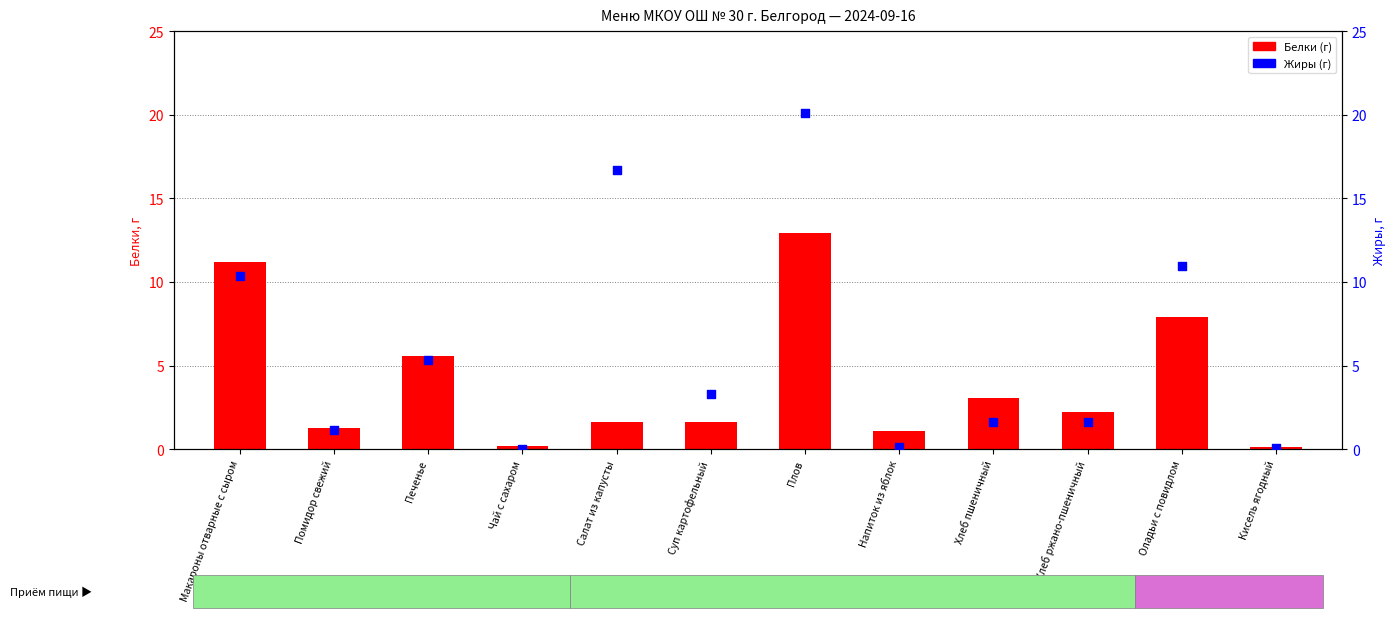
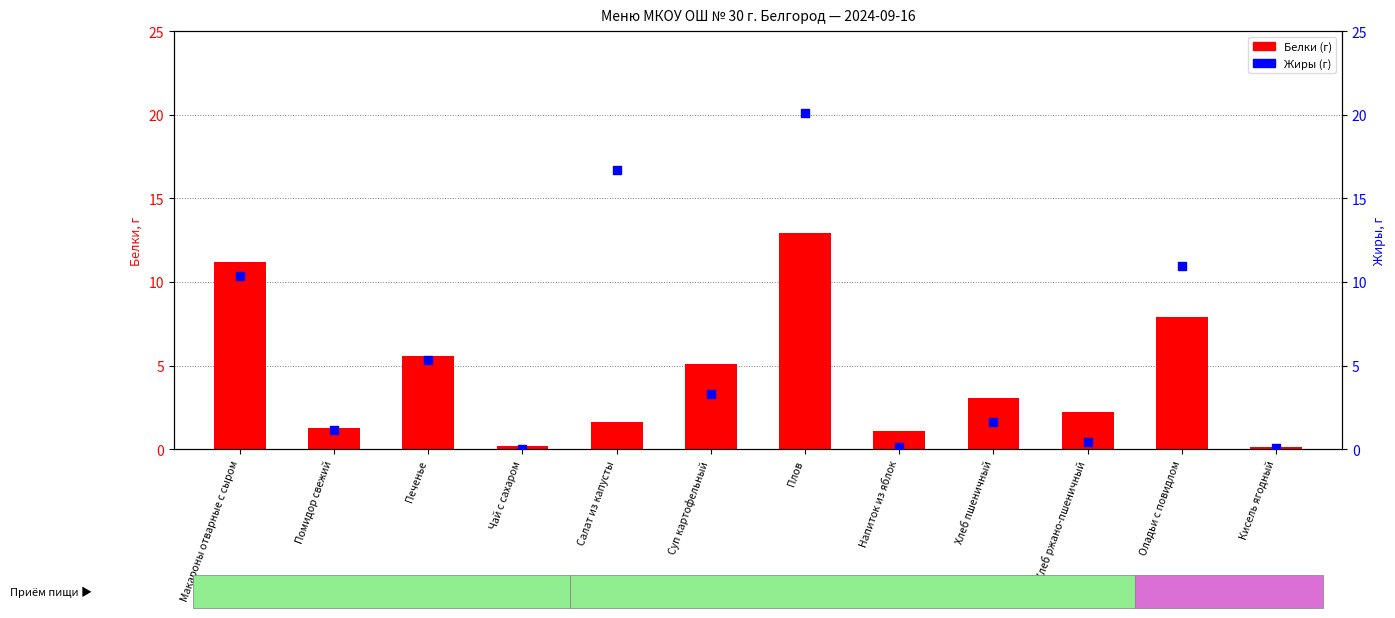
Белки (г), Суп картофельный: 1.6 -> 5.1
Жиры (г), Хлеб ржано-пшеничный: 1.6 -> 0.4
